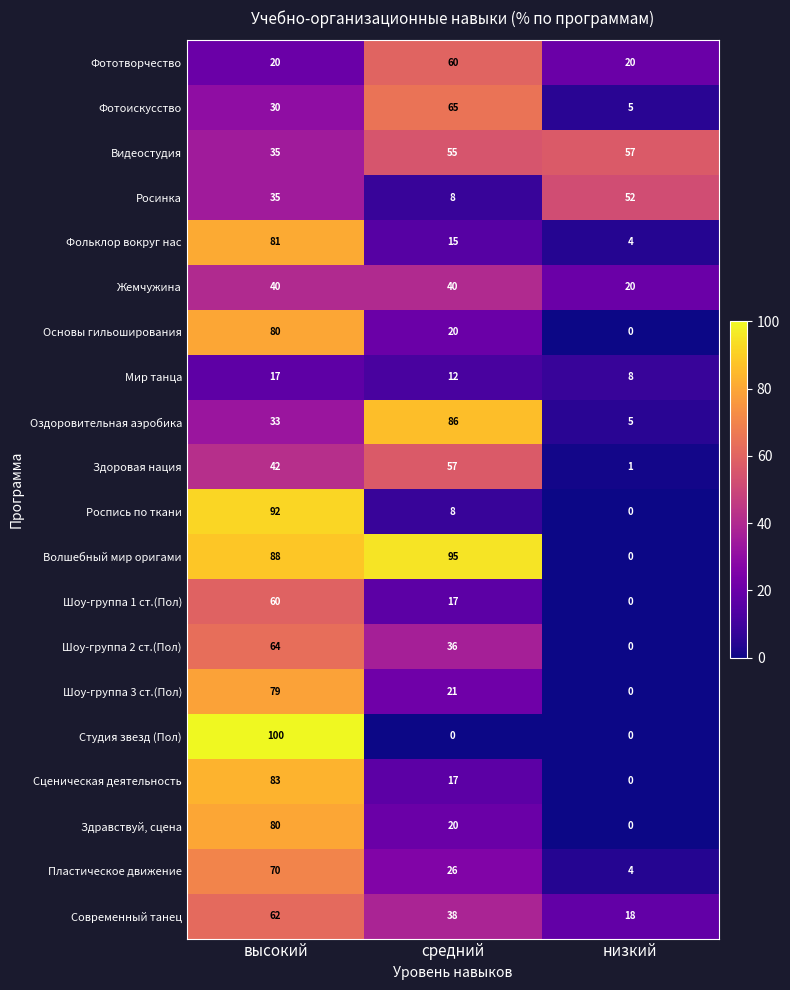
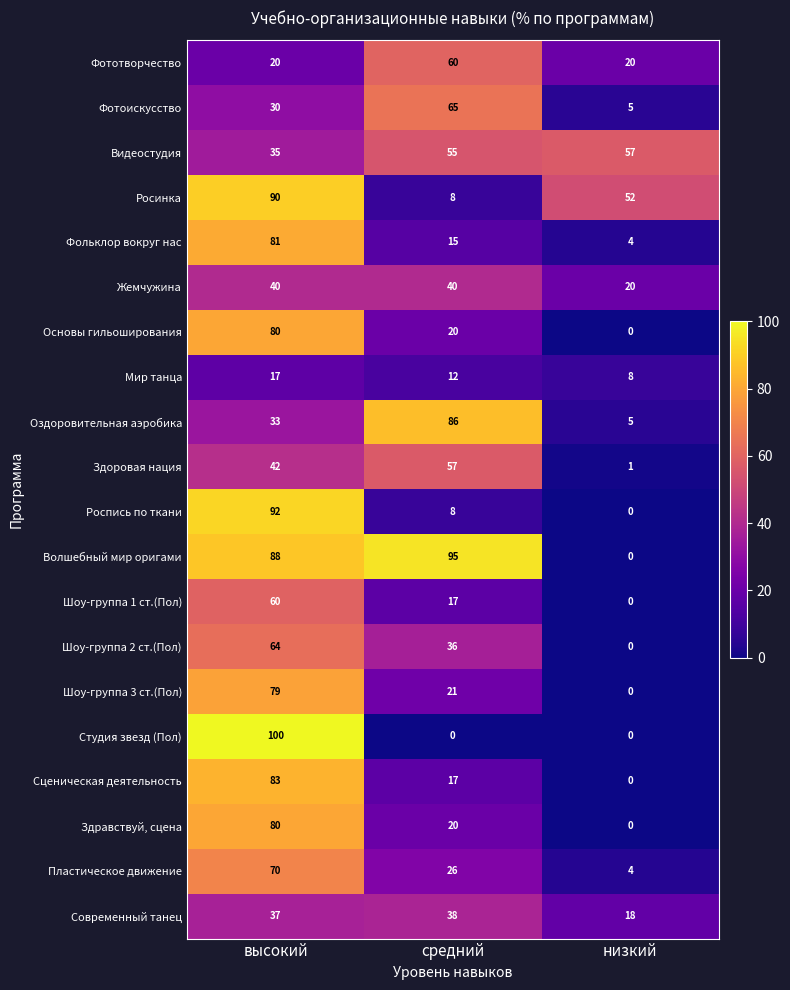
Росинка, высокий: 35 -> 90
Современный танец, высокий: 62 -> 37
